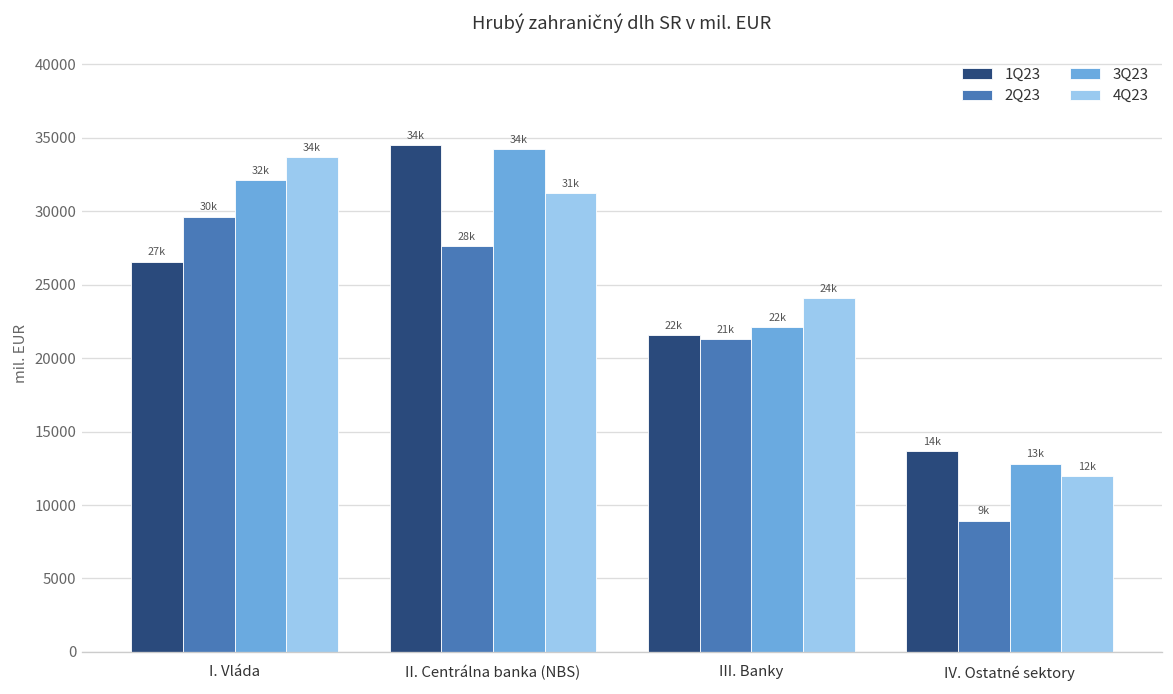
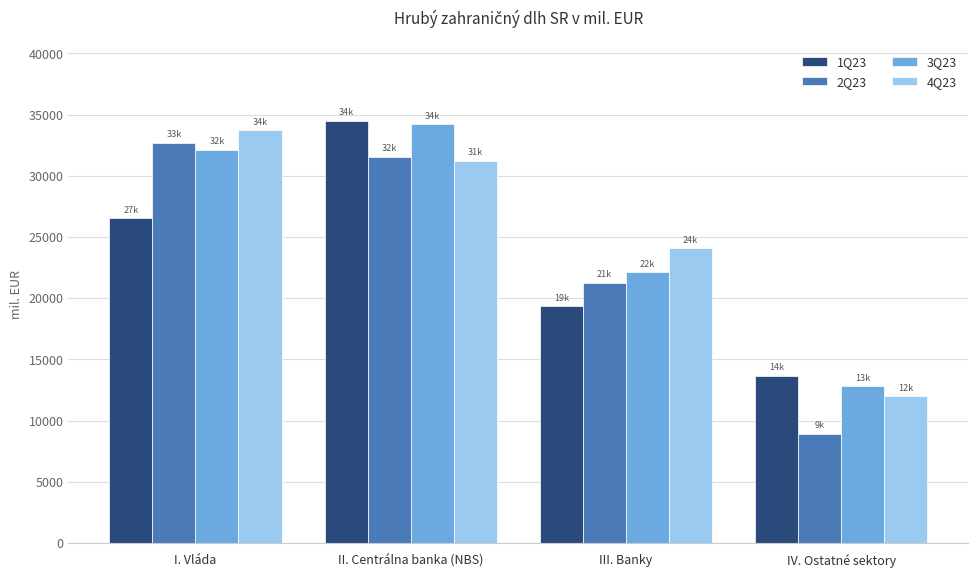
2Q23, I. Vláda: 30k -> 33k
2Q23, II. Centrálna banka (NBS): 28k -> 32k
1Q23, III. Banky: 22k -> 19k
